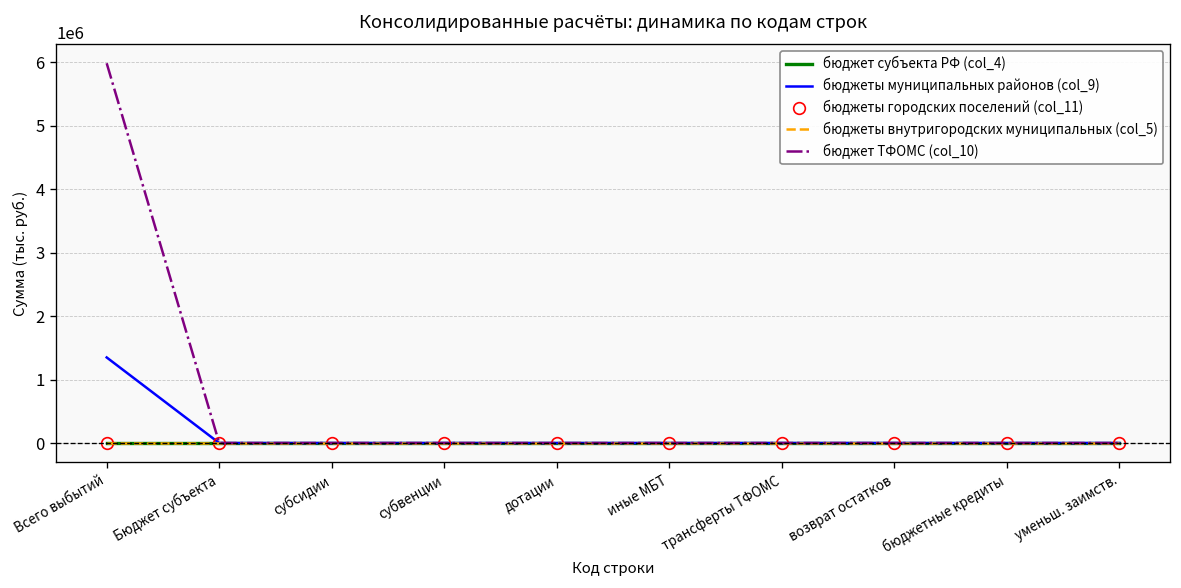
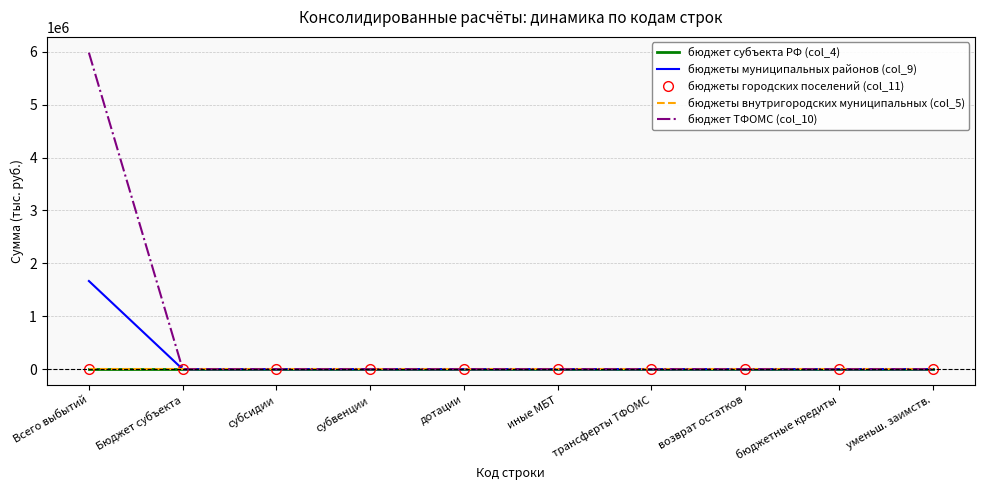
бюджеты муниципальных районов (col_9), Всего выбытий: 1300000 -> 1700000
